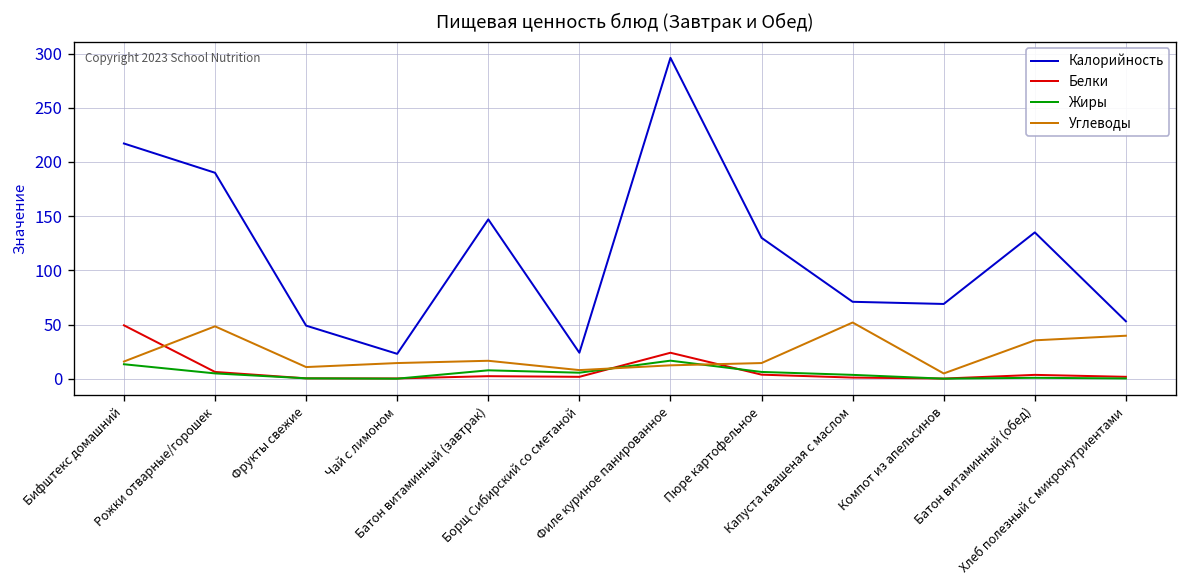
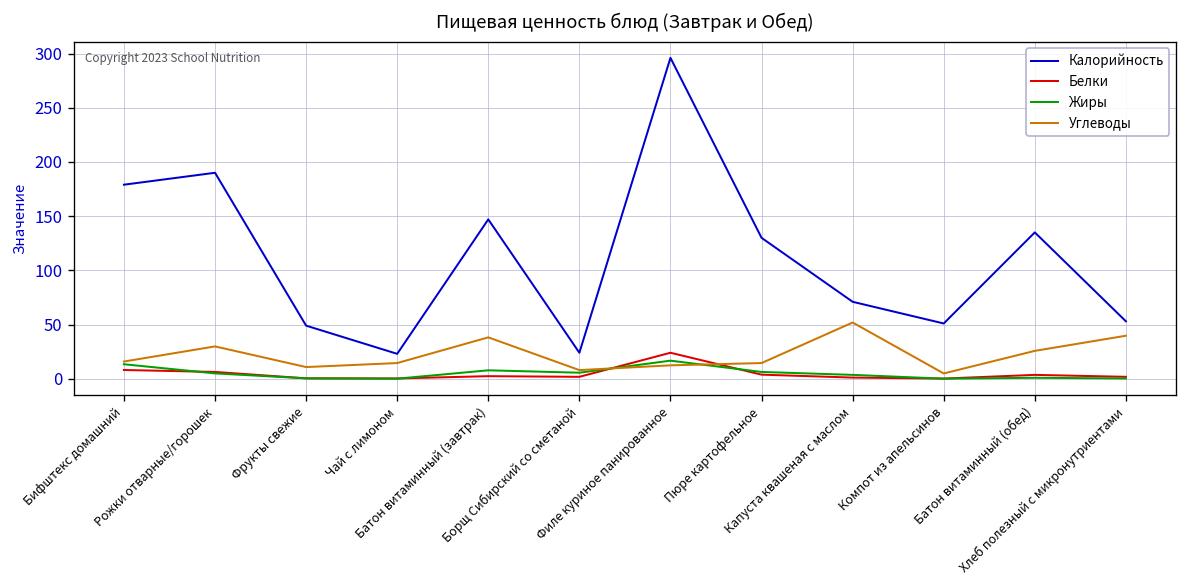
Калорийность, Бифштекс домашний: 220 -> 180
Белки, Бифштекс домашний: 50 -> 10
Углеводы, Рожки отварные/горошек: 50 -> 30
Углеводы, Батон витаминный (завтрак): 20 -> 40
Калорийность, Компот из апельсинов: 70 -> 50
Углеводы, Батон витаминный (обед): 40 -> 30
